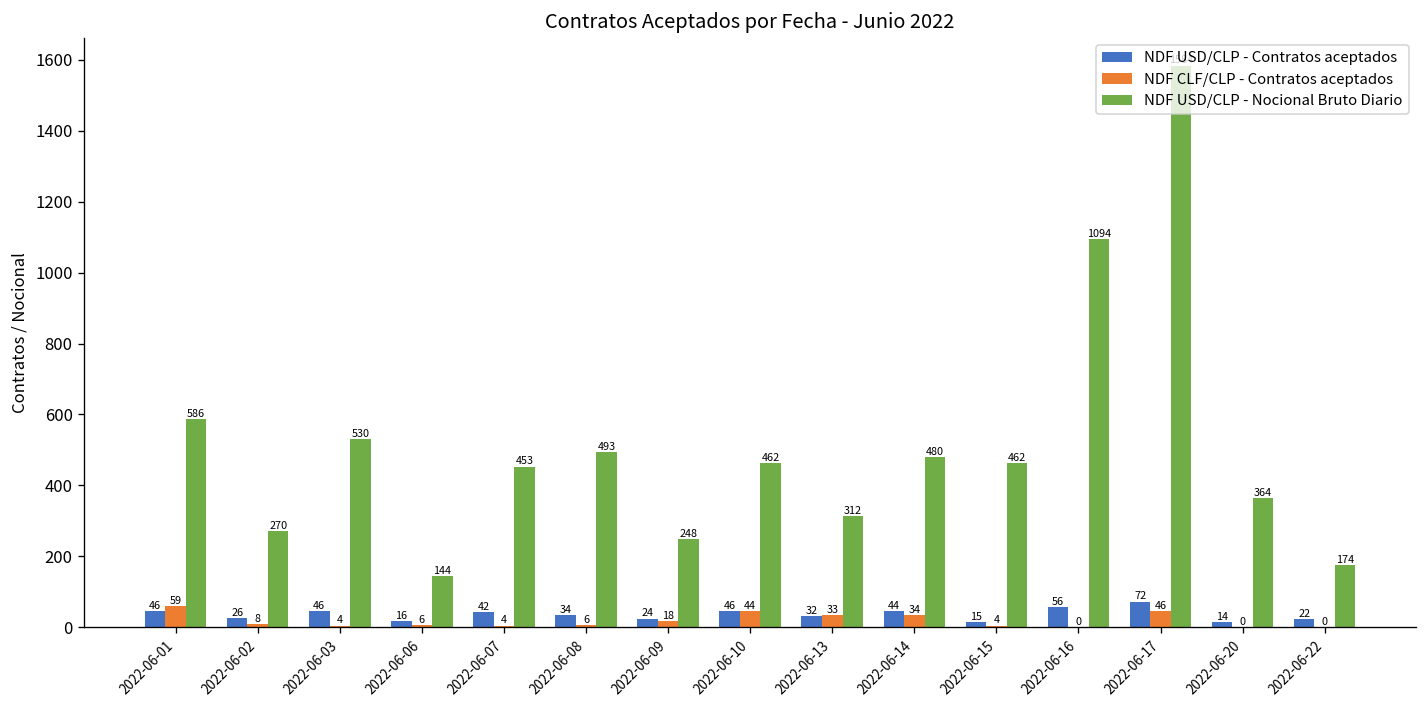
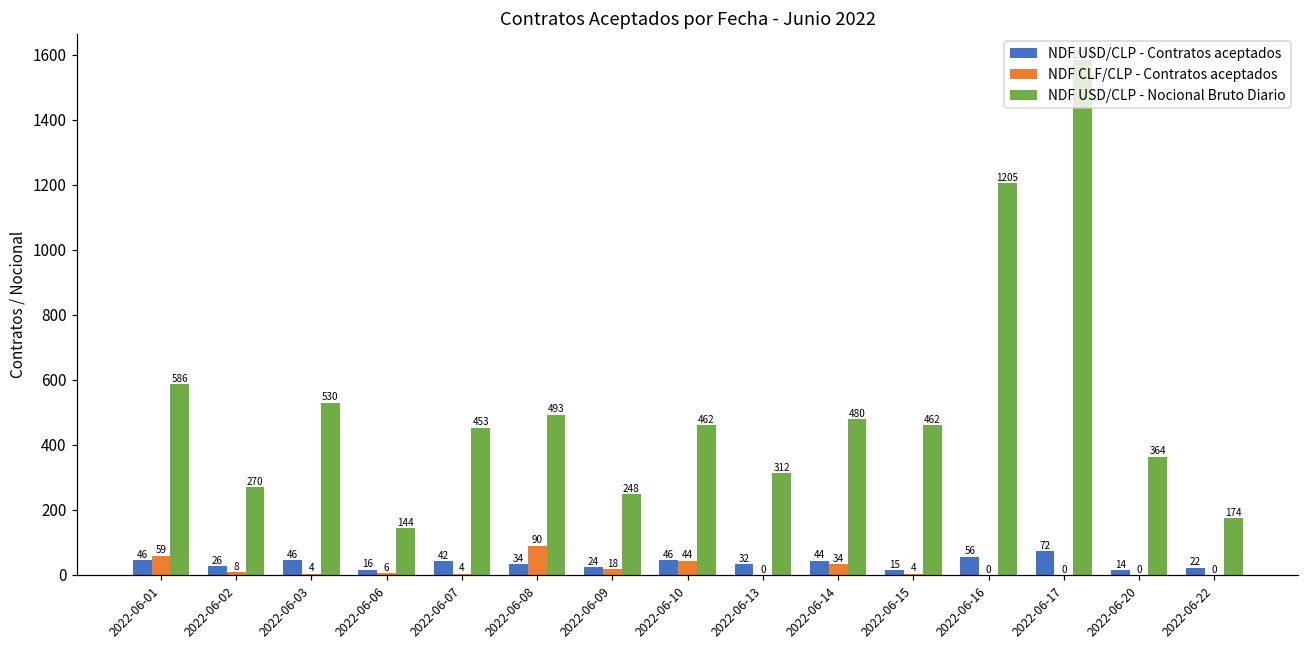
NDF CLF/CLP - Contratos aceptados, 2022-06-08: 6 -> 90
NDF CLF/CLP - Contratos aceptados, 2022-06-13: 33 -> 0
NDF USD/CLP - Nocional Bruto Diario, 2022-06-16: 1094 -> 1205
NDF CLF/CLP - Contratos aceptados, 2022-06-17: 46 -> 0
